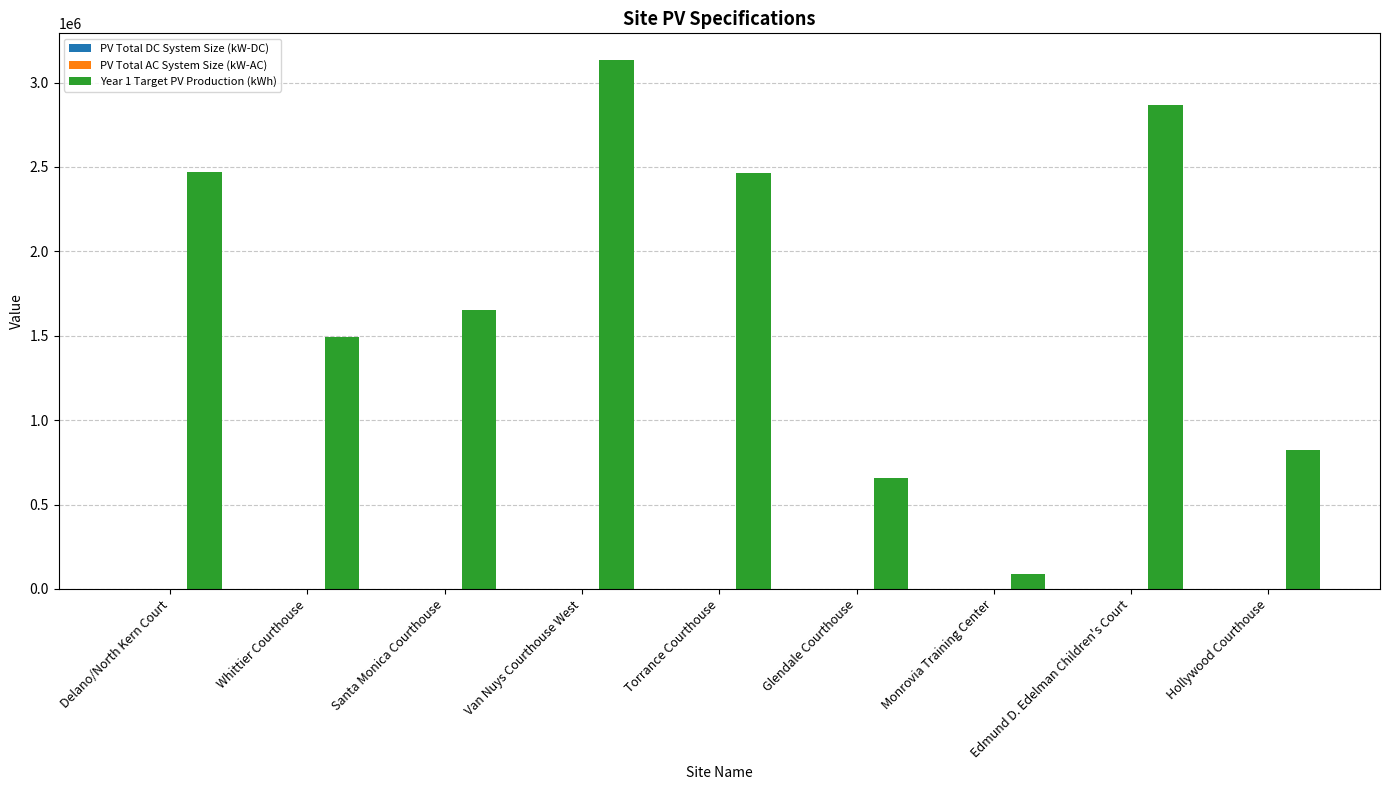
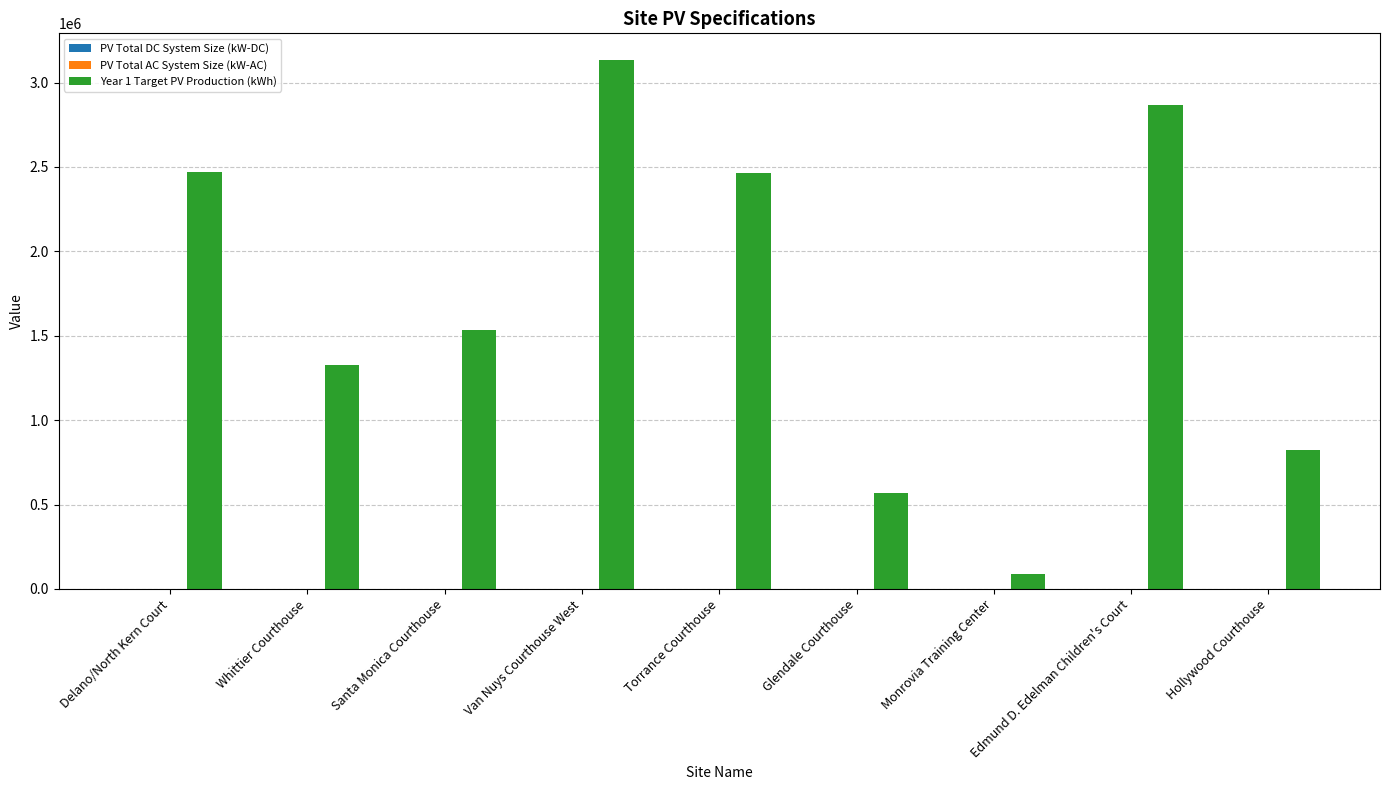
Year 1 Target PV Production (kWh), Whittier Courthouse: 1490000 -> 1330000
Year 1 Target PV Production (kWh), Santa Monica Courthouse: 1650000 -> 1530000
Year 1 Target PV Production (kWh), Glendale Courthouse: 650000 -> 570000
